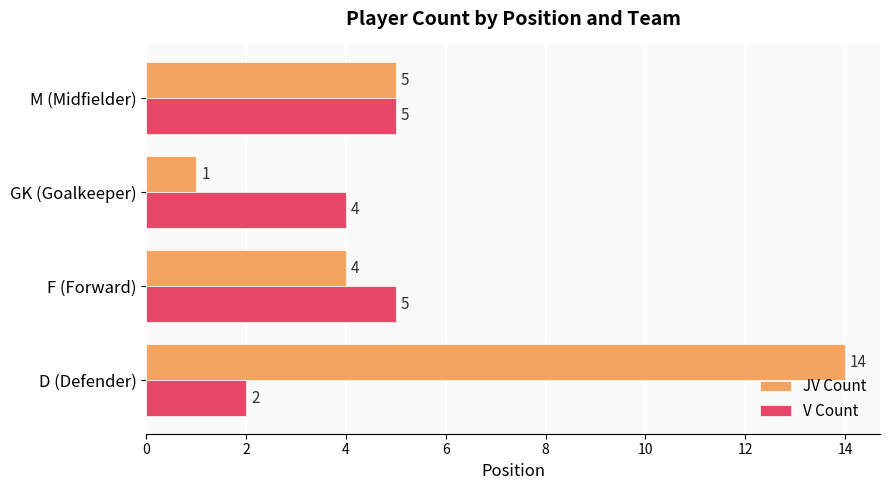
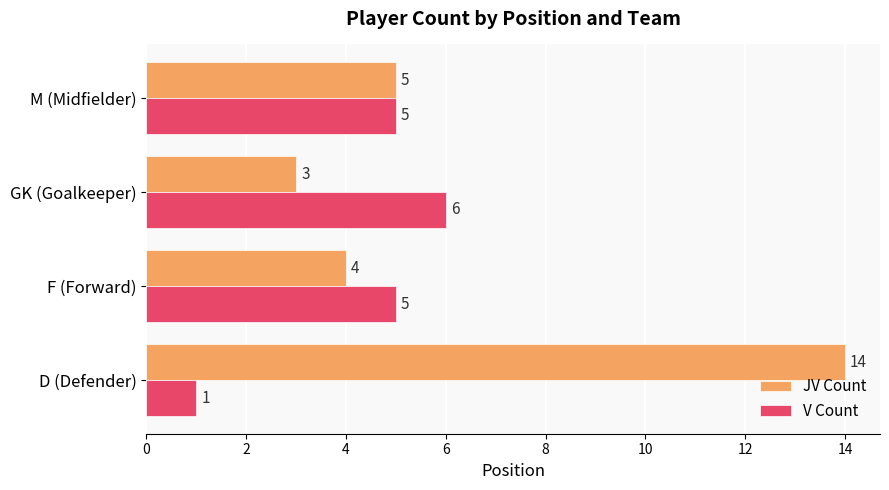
JV Count, GK (Goalkeeper): 1 -> 3
V Count, GK (Goalkeeper): 4 -> 6
V Count, D (Defender): 2 -> 1
